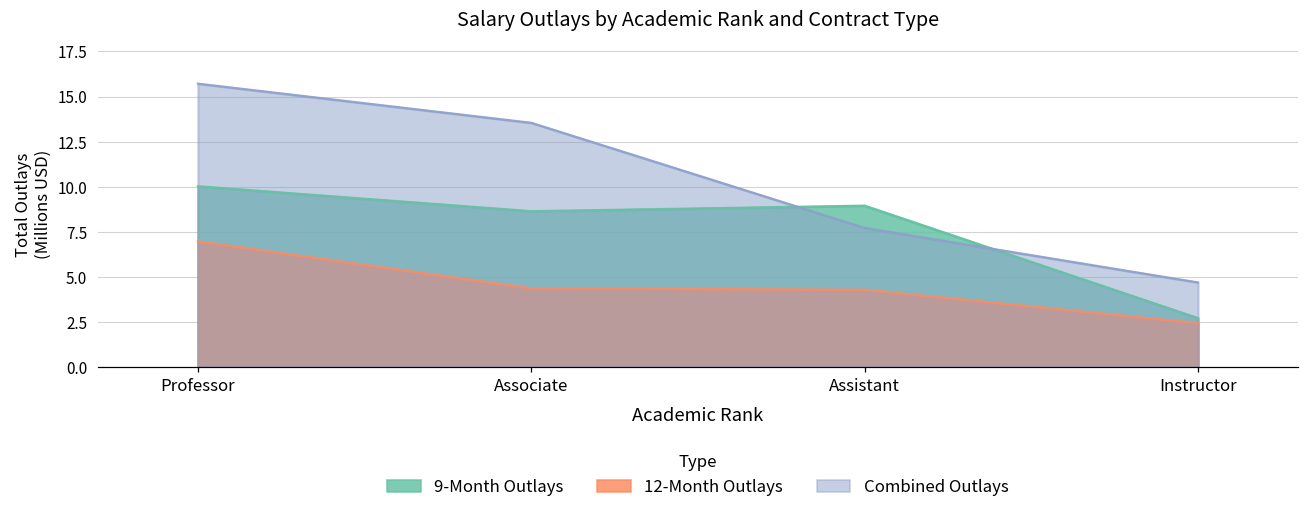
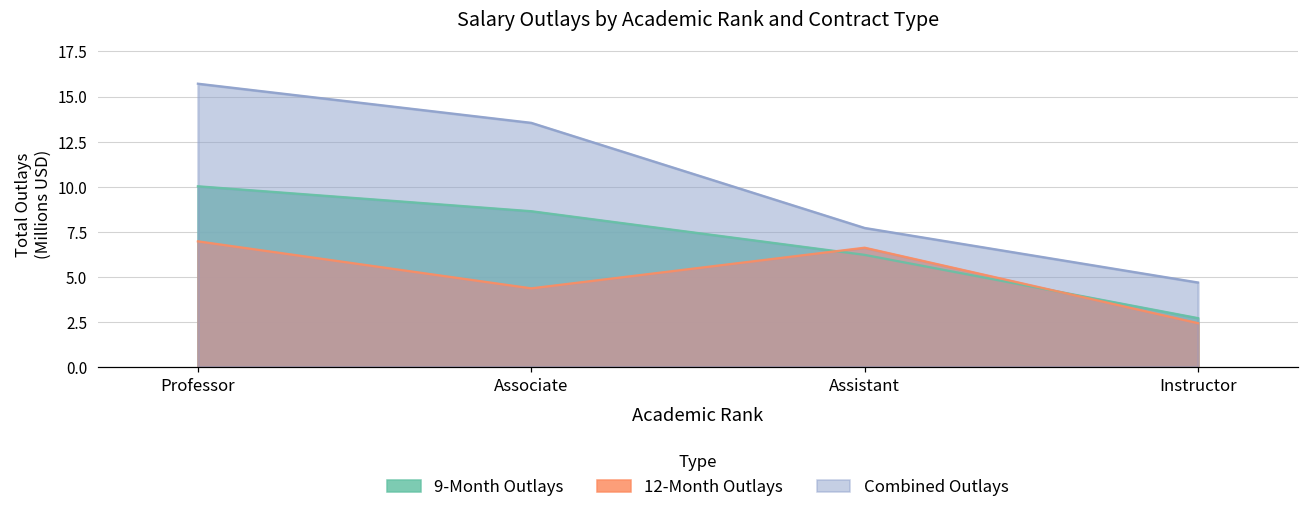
9-Month Outlays, Assistant: 8.9 -> 6.2
12-Month Outlays, Assistant: 4.3 -> 6.6
